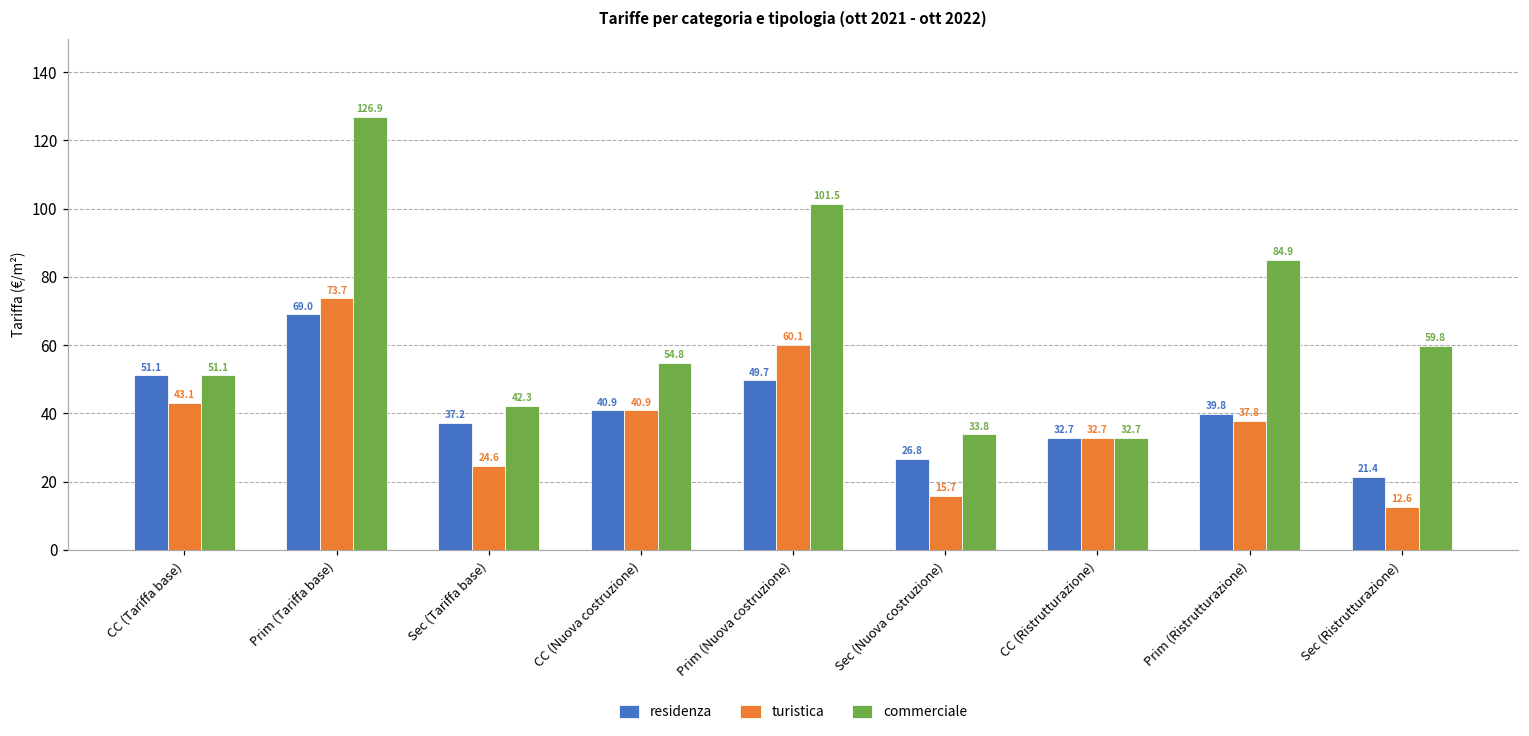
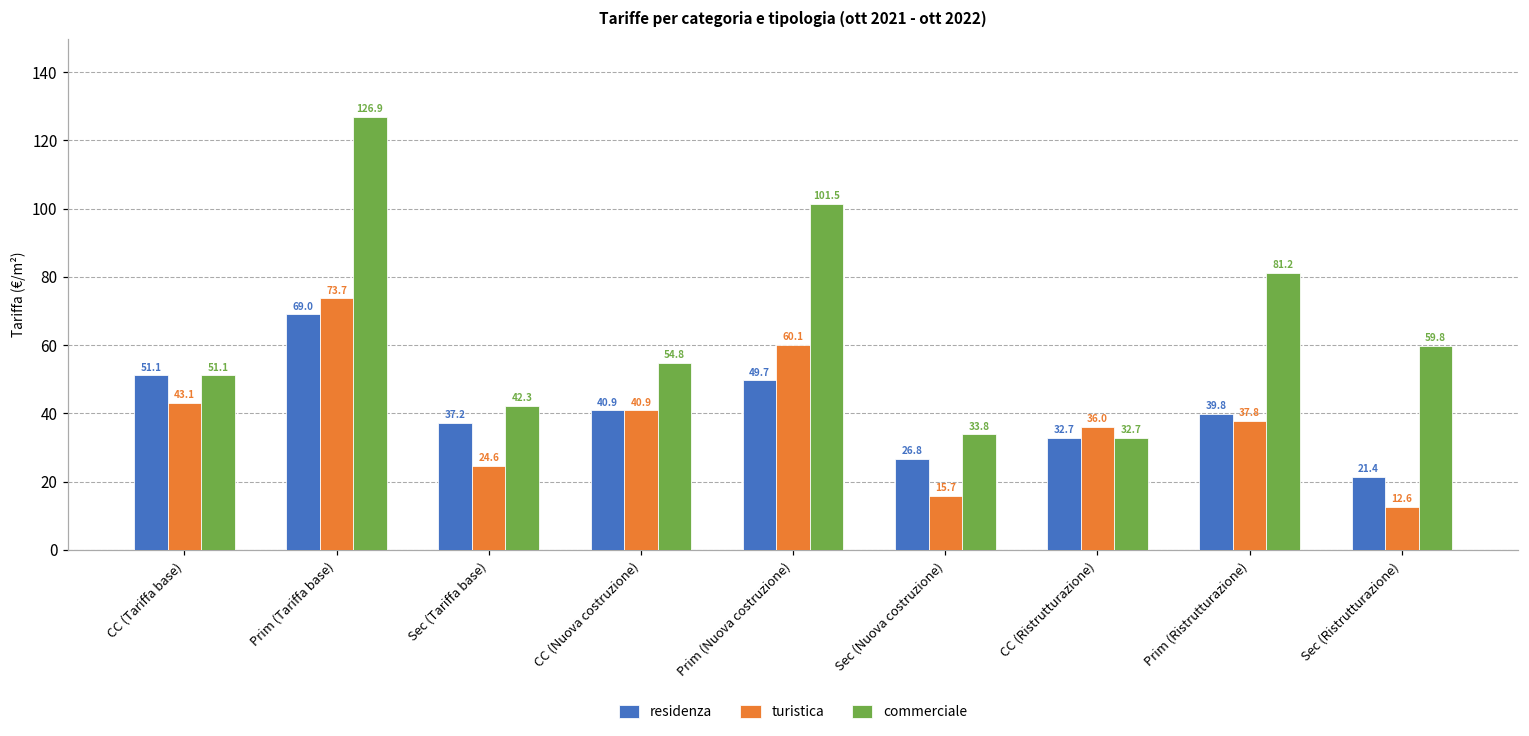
turistica, CC (Ristrutturazione): 32.7 -> 36.0
commerciale, Prim (Ristrutturazione): 84.9 -> 81.2
